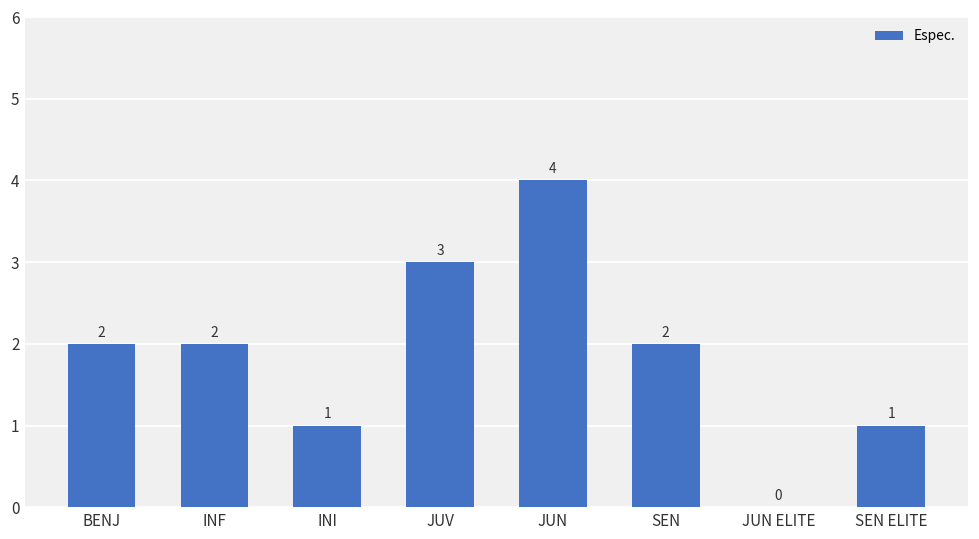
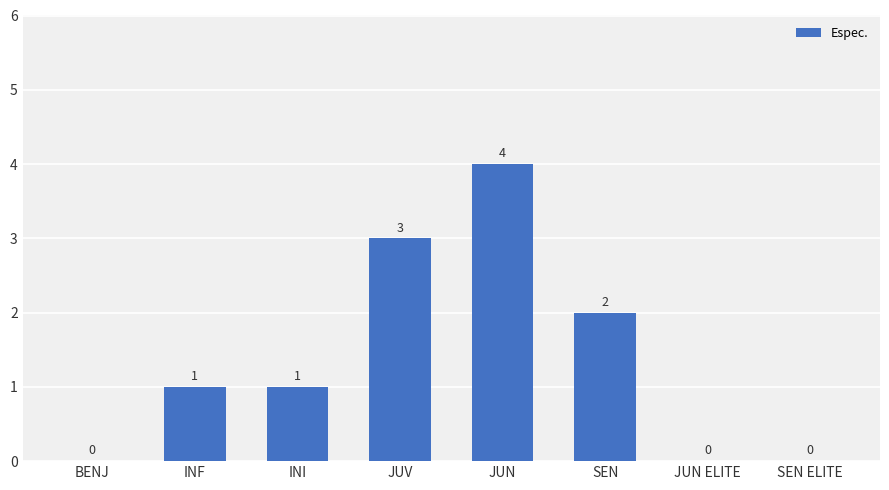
BENJ: 2 -> 0
INF: 2 -> 1
SEN ELITE: 1 -> 0
